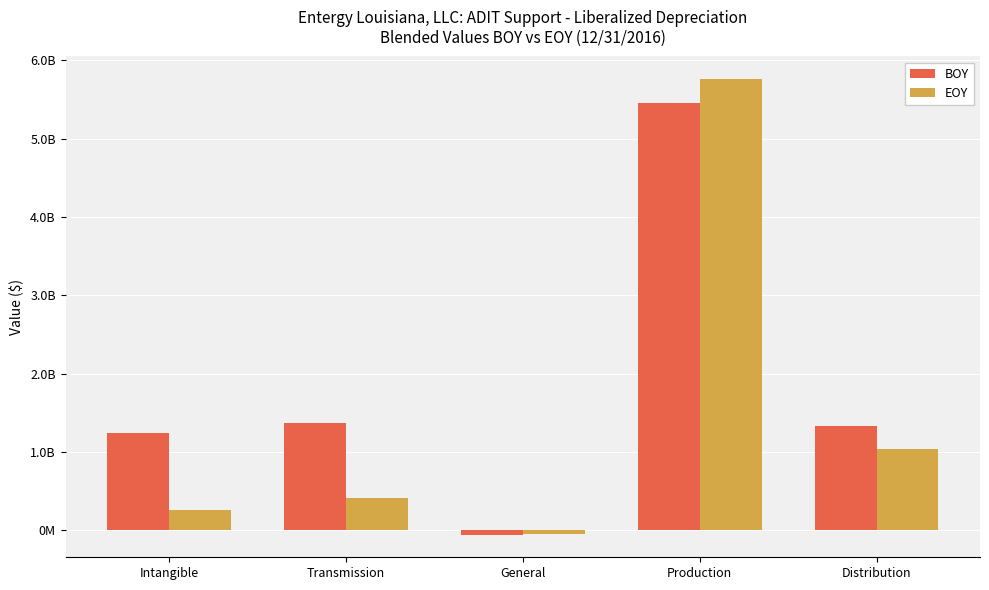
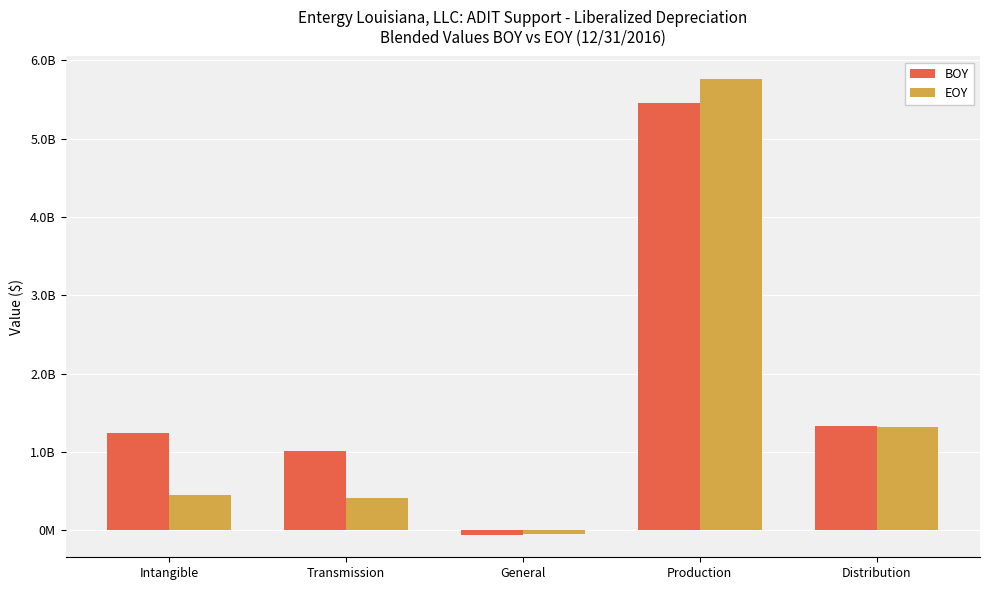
EOY, Intangible: 300000000 -> 400000000
BOY, Transmission: 1400000000 -> 1000000000
EOY, Distribution: 1000000000 -> 1300000000
